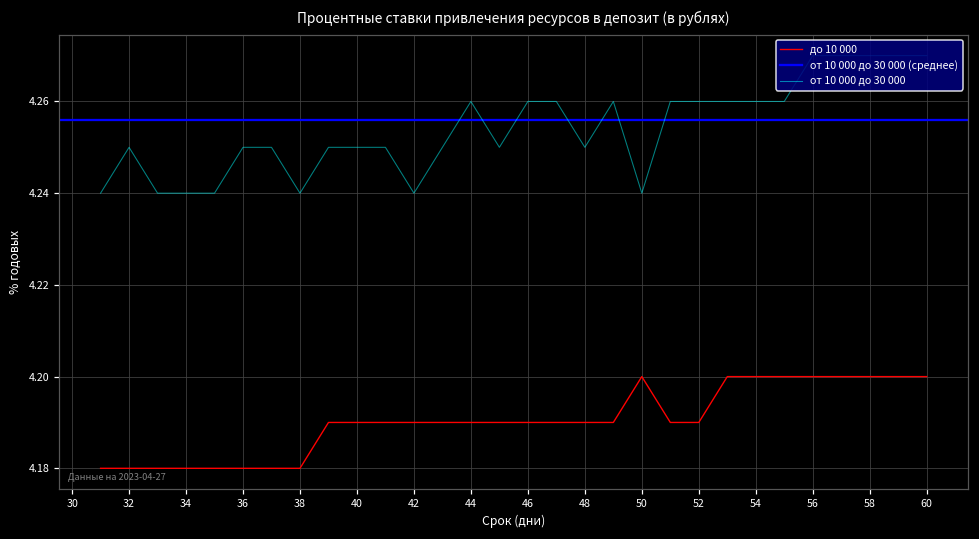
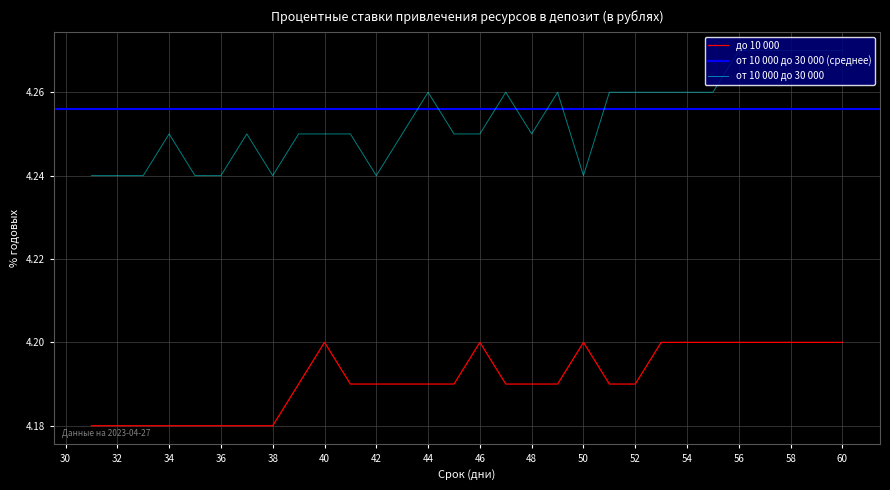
от 10 000 до 30 000, 32: 4.25 -> 4.24
от 10 000 до 30 000, 34: 4.24 -> 4.25
от 10 000 до 30 000, 36: 4.25 -> 4.24
до 10 000, 40: 4.19 -> 4.20
до 10 000, 46: 4.19 -> 4.20
от 10 000 до 30 000, 46: 4.26 -> 4.25
